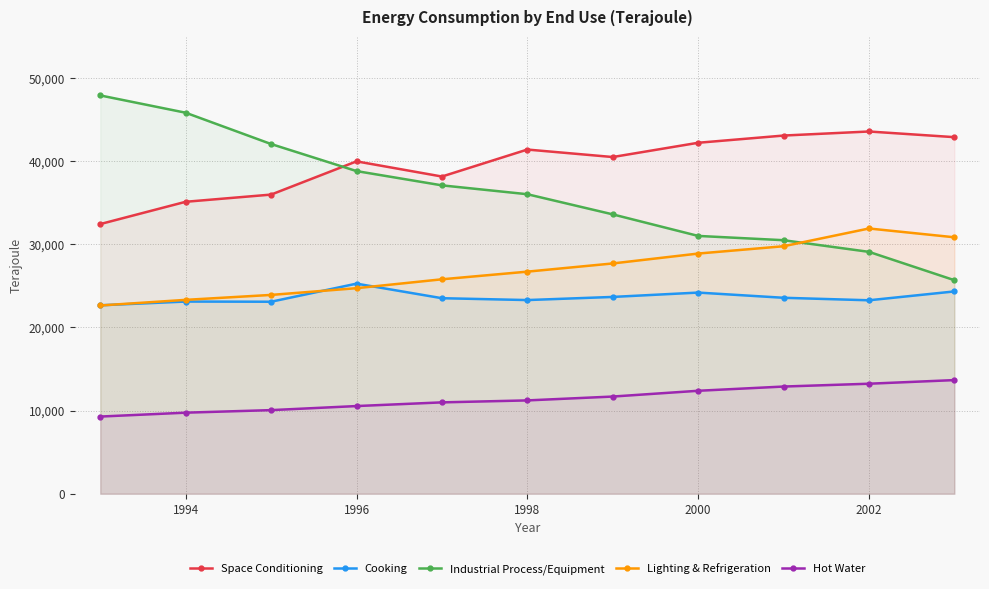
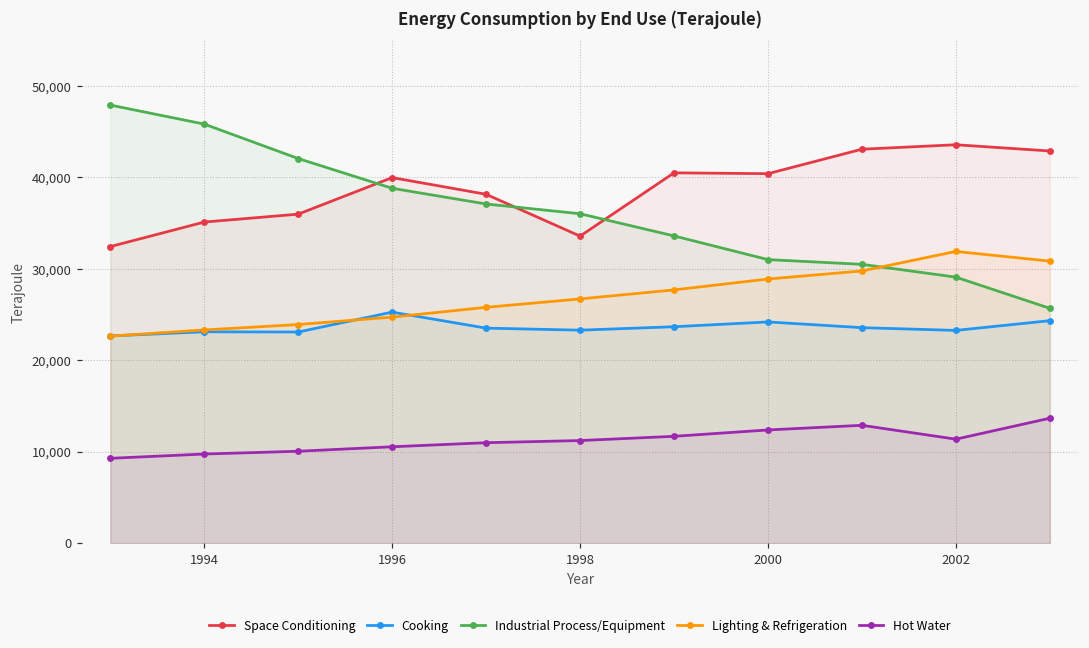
Space Conditioning, 1998: 41,000 -> 34,000
Space Conditioning, 2000: 42,000 -> 40,000
Hot Water, 2002: 13,000 -> 11,000
